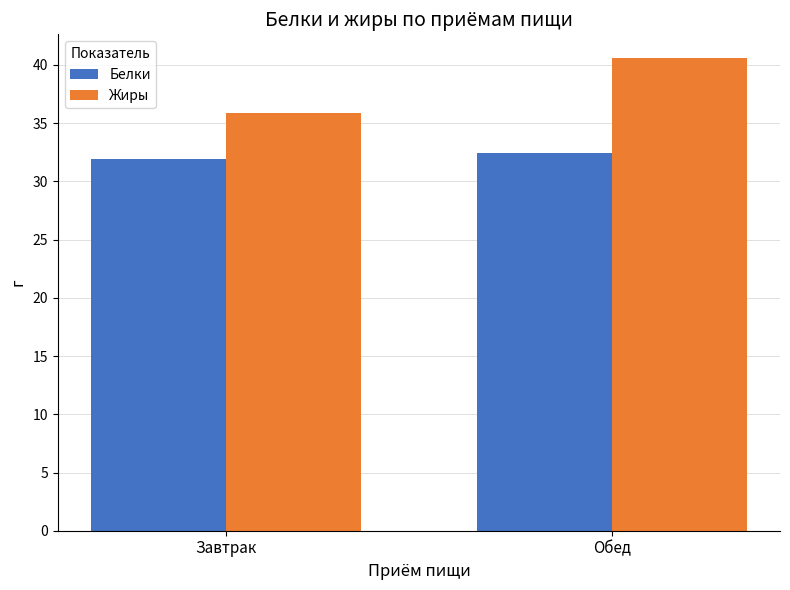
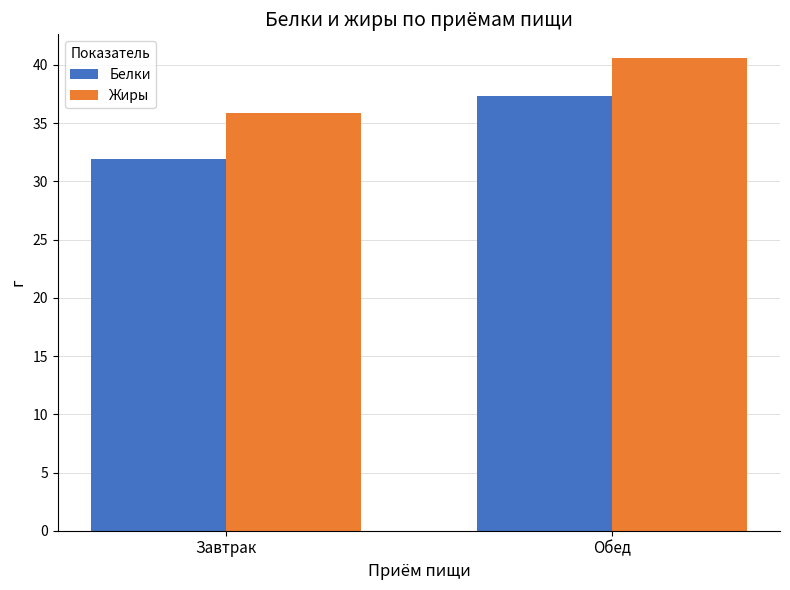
Белки, Обед: 32.4 -> 37.3
